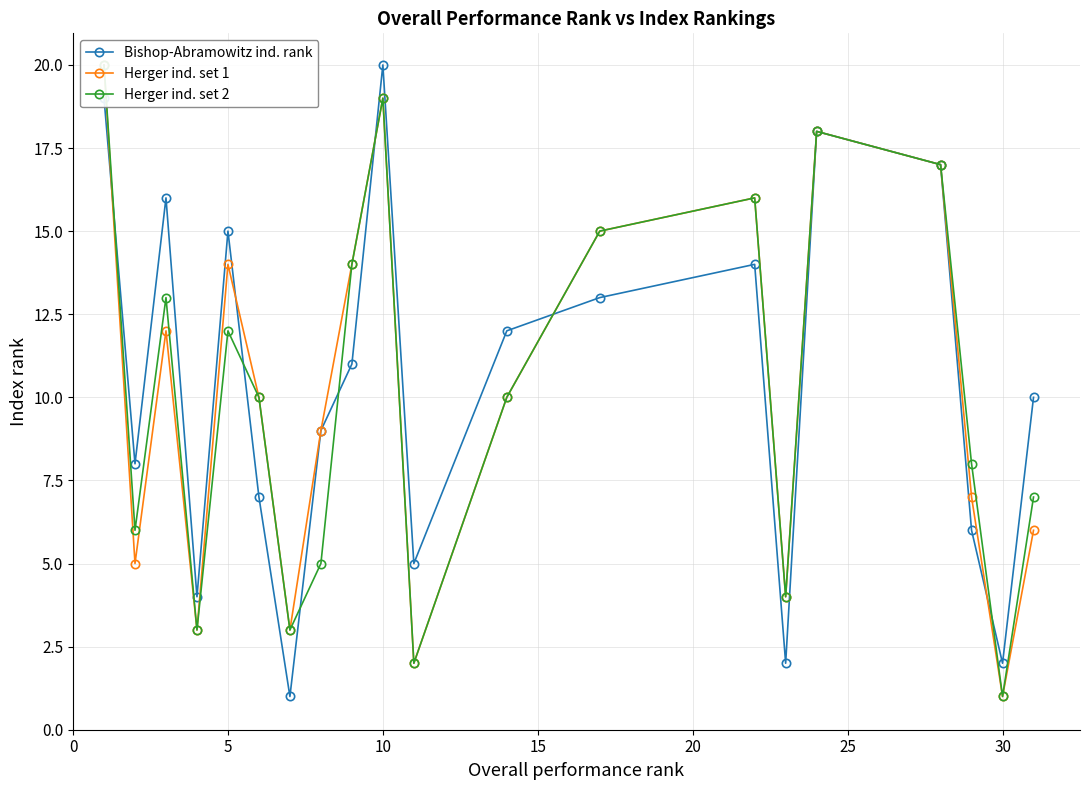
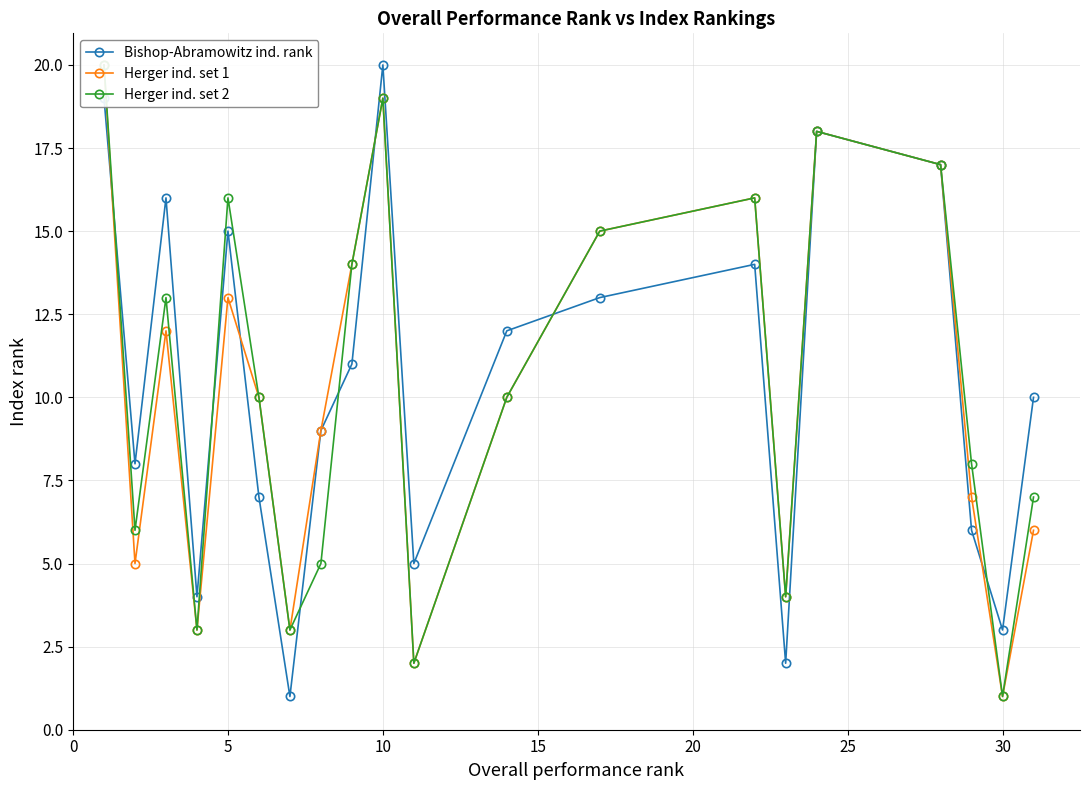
Herger ind. set 1, 5: 14 -> 13
Herger ind. set 2, 5: 12 -> 16
Bishop-Abramowitz ind. rank, 30: 2 -> 3
